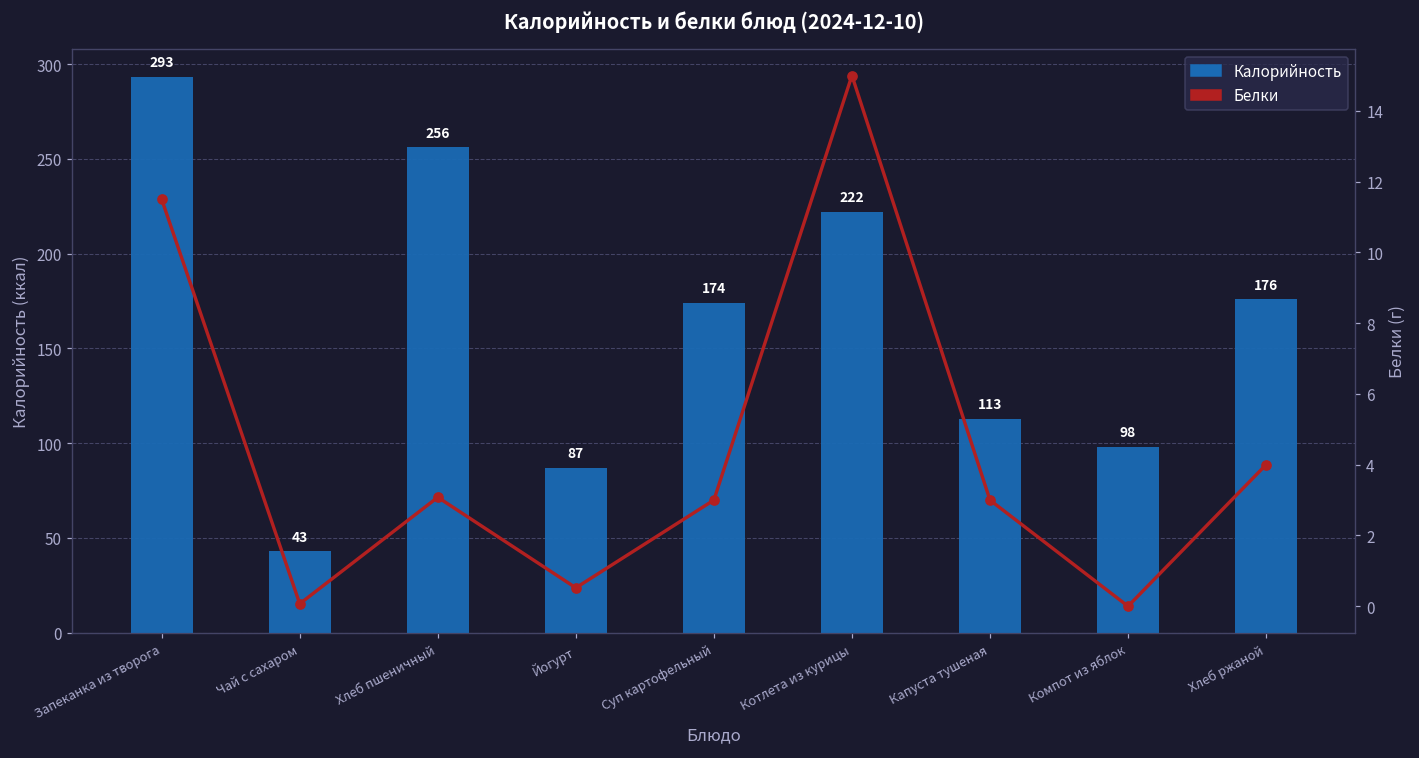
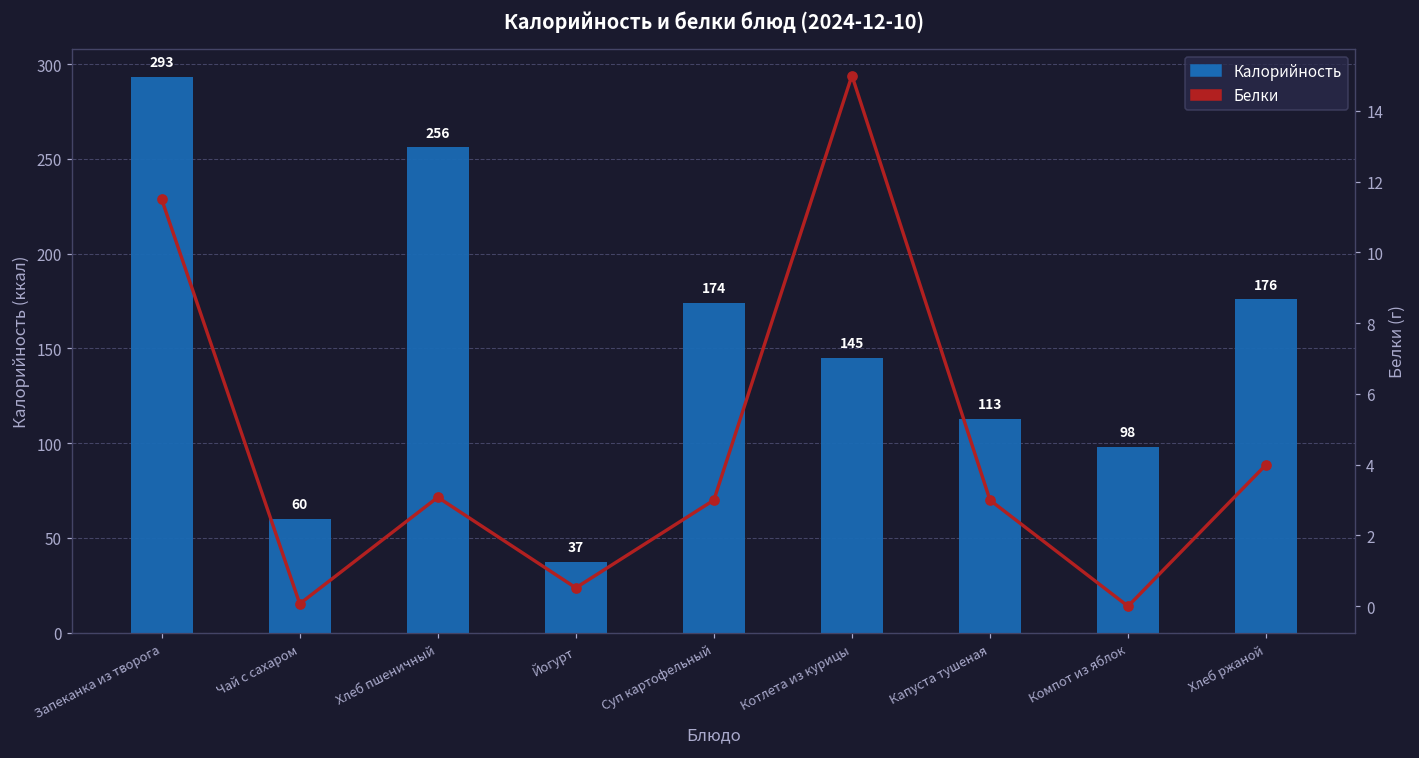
Калорийность, Чай с сахаром: 43 -> 60
Калорийность, Йогурт: 87 -> 37
Калорийность, Котлета из курицы: 222 -> 145
